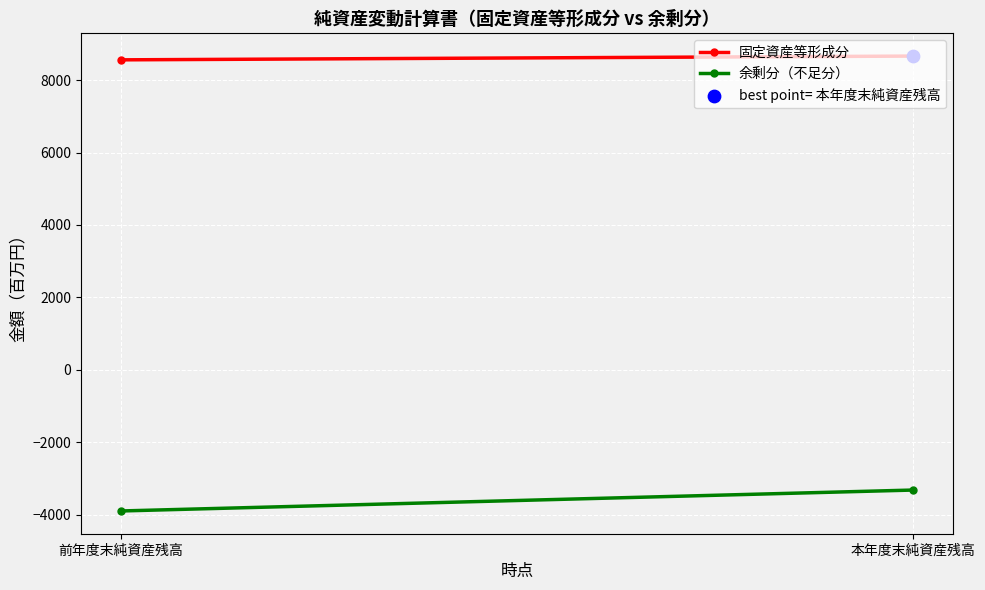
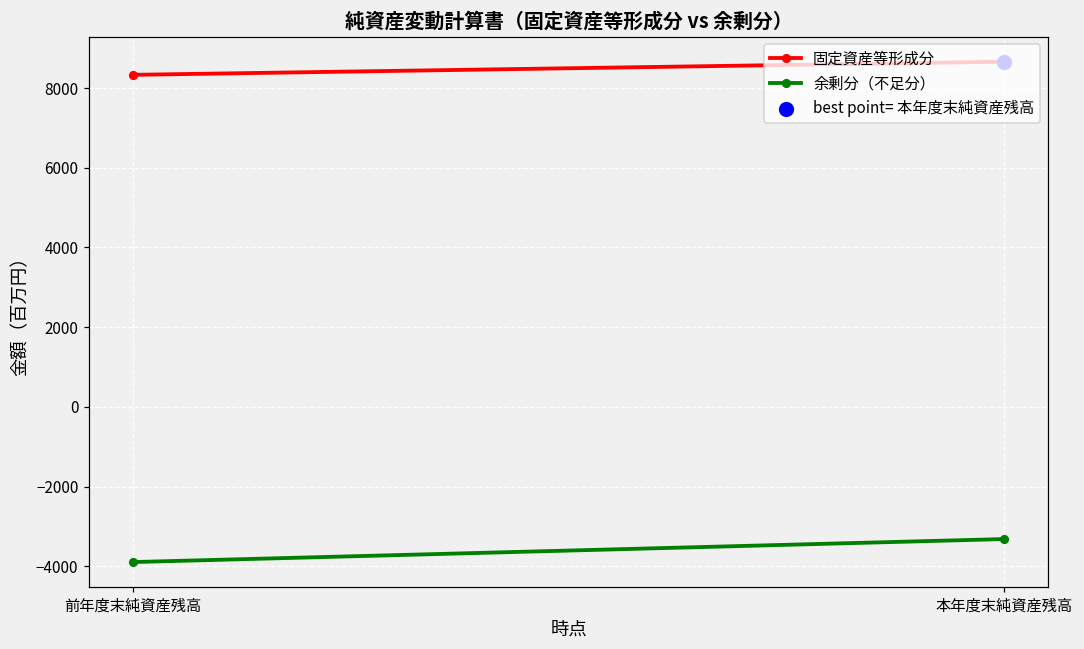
固定資産等形成分, 前年度末純資産残高: 8600 -> 8300
